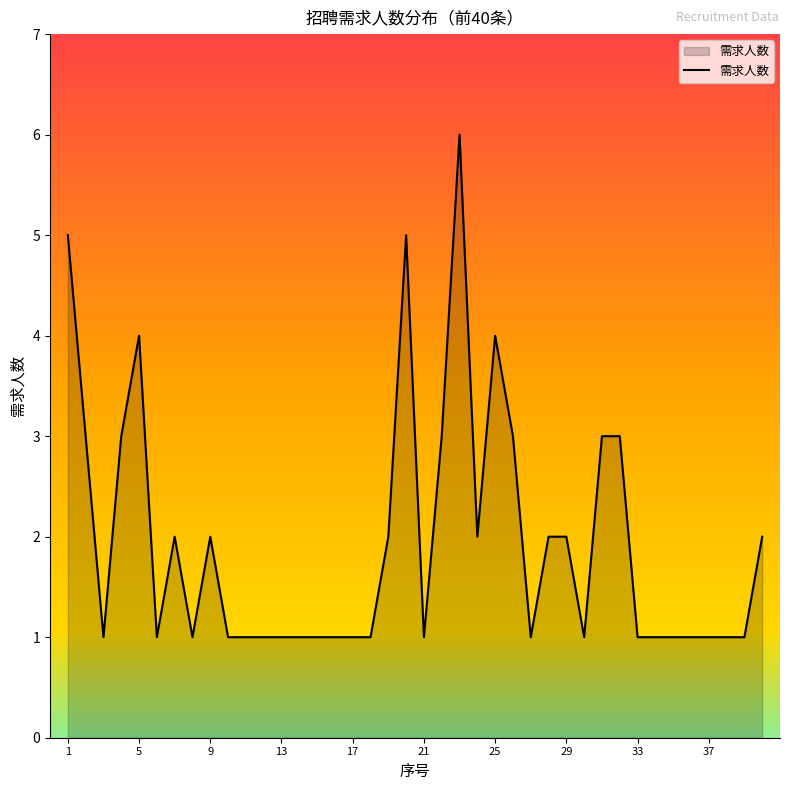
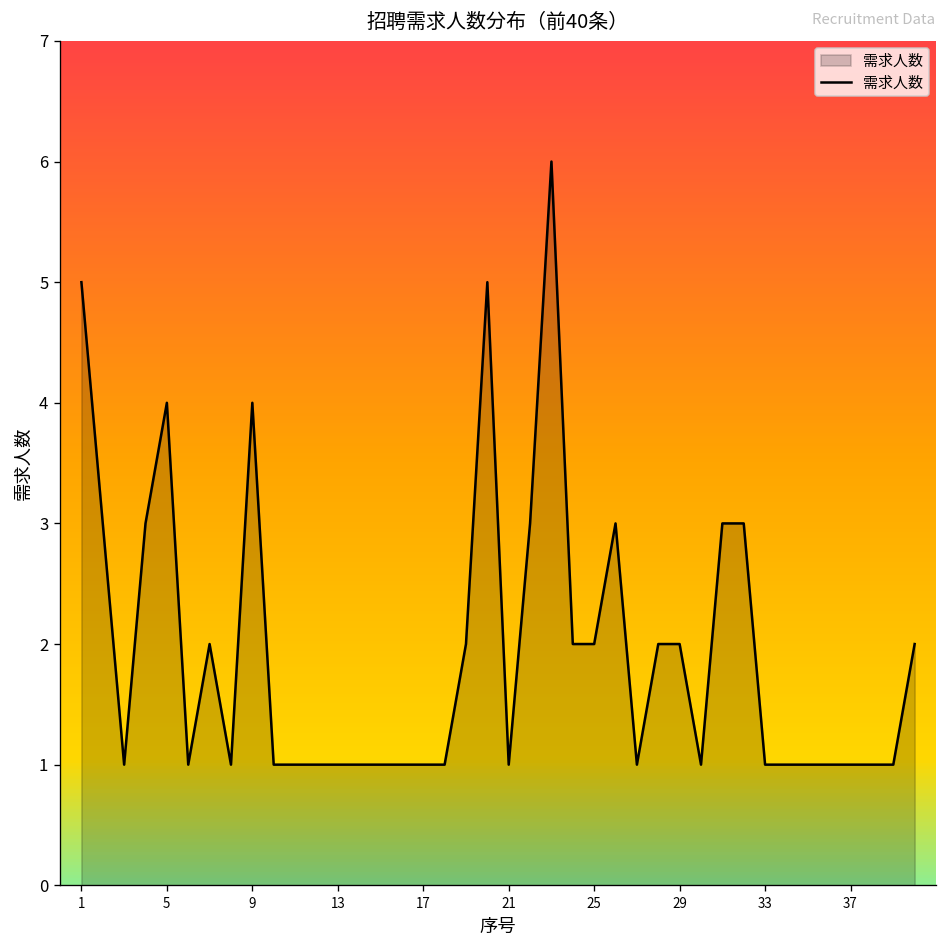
9: 2 -> 4
25: 4 -> 2
